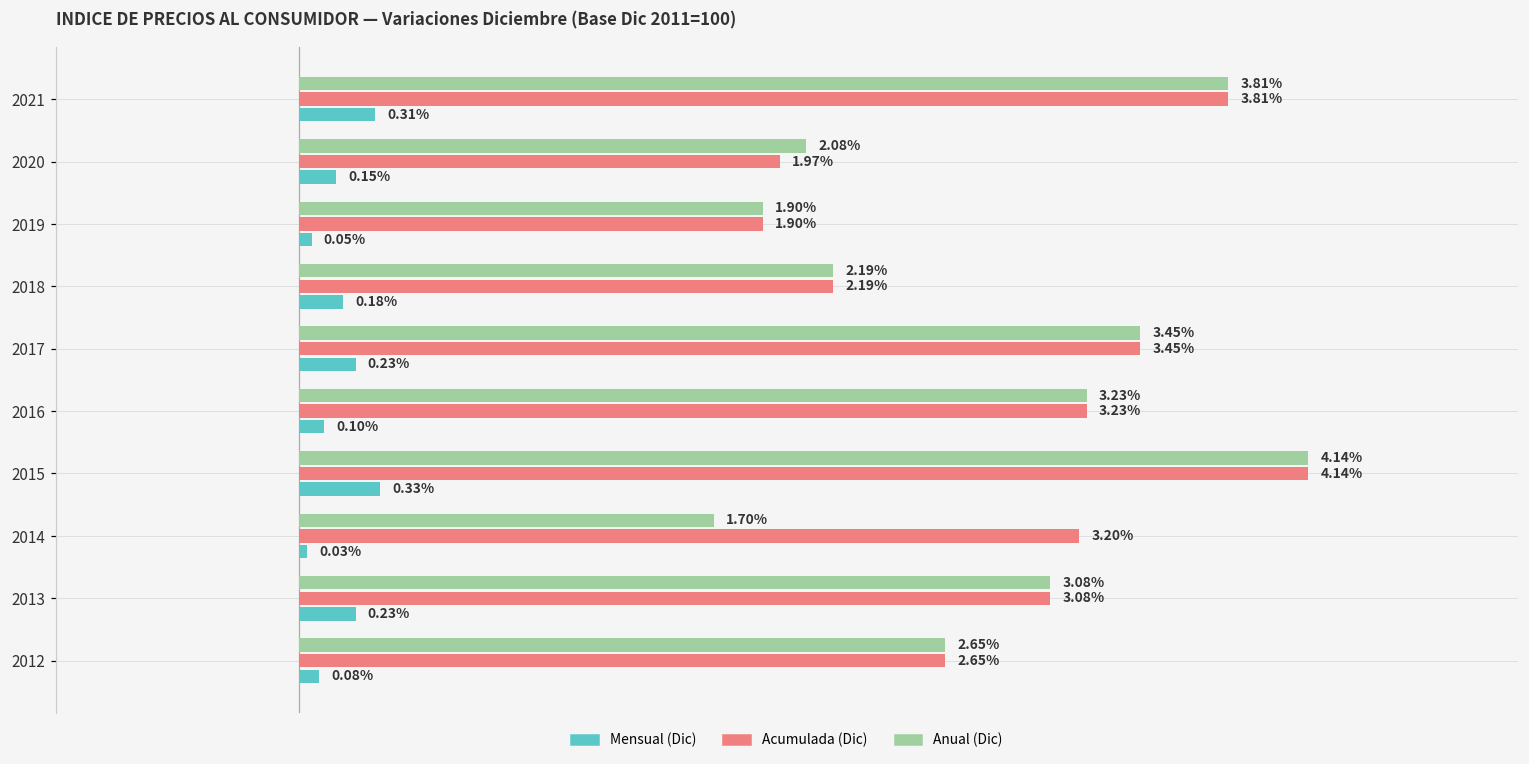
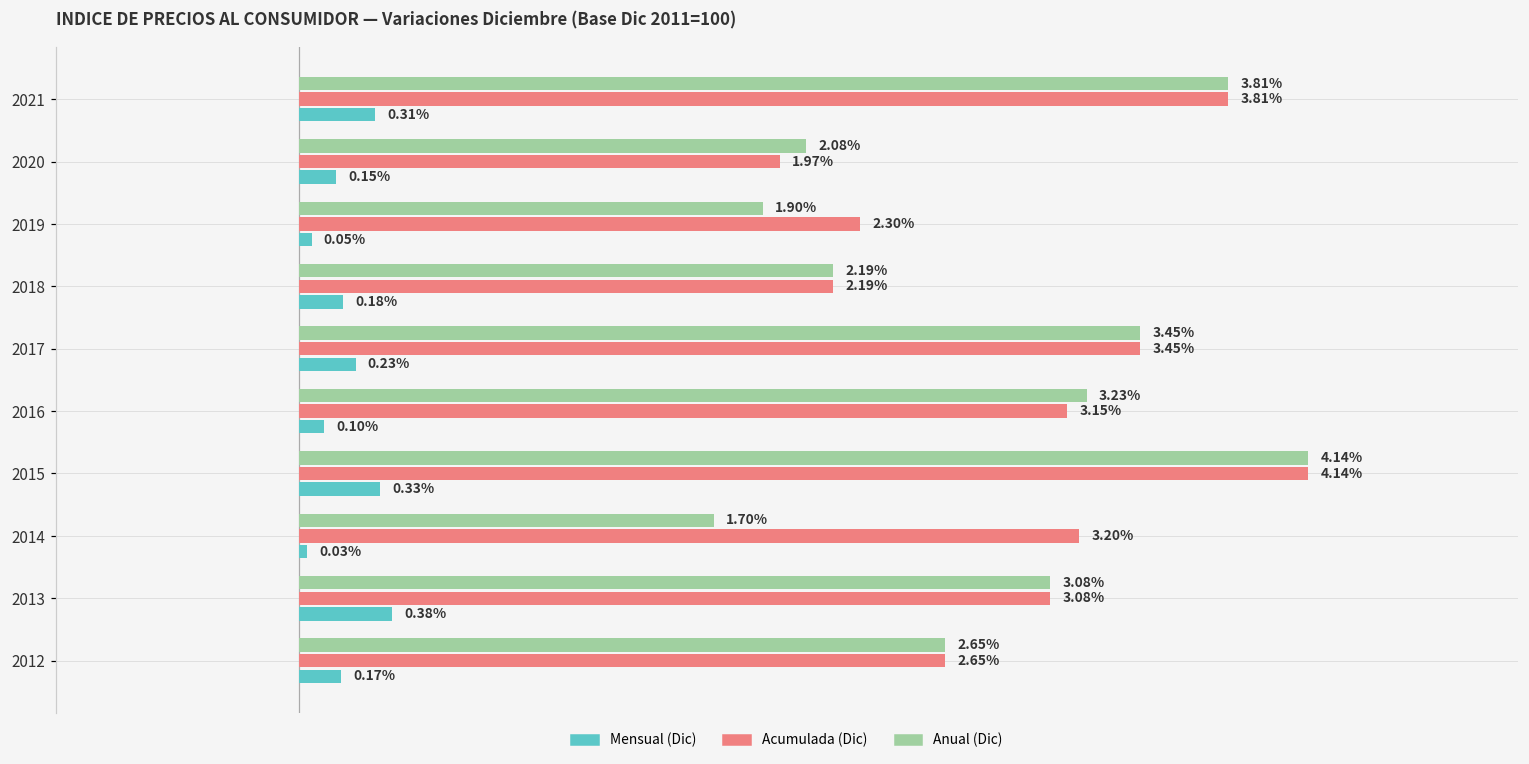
Acumulada (Dic), 2019: 1.90% -> 2.30%
Acumulada (Dic), 2016: 3.23% -> 3.15%
Mensual (Dic), 2013: 0.23% -> 0.38%
Mensual (Dic), 2012: 0.08% -> 0.17%
